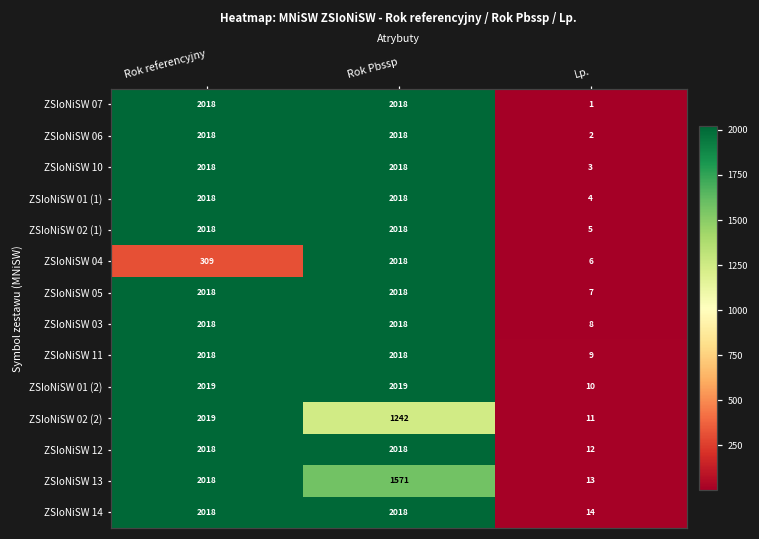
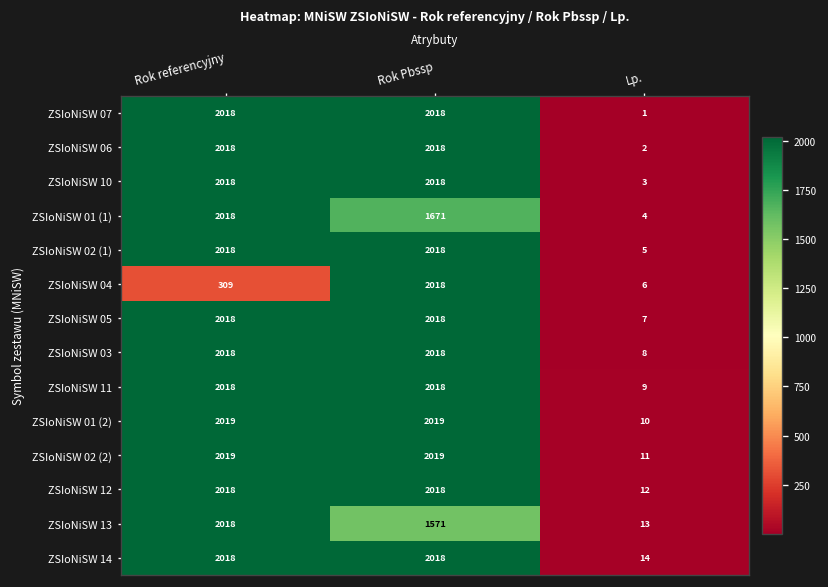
ZSIoNiSW 01 (1), Rok Pbssp: 2018 -> 1671
ZSIoNiSW 02 (2), Rok Pbssp: 1242 -> 2019
